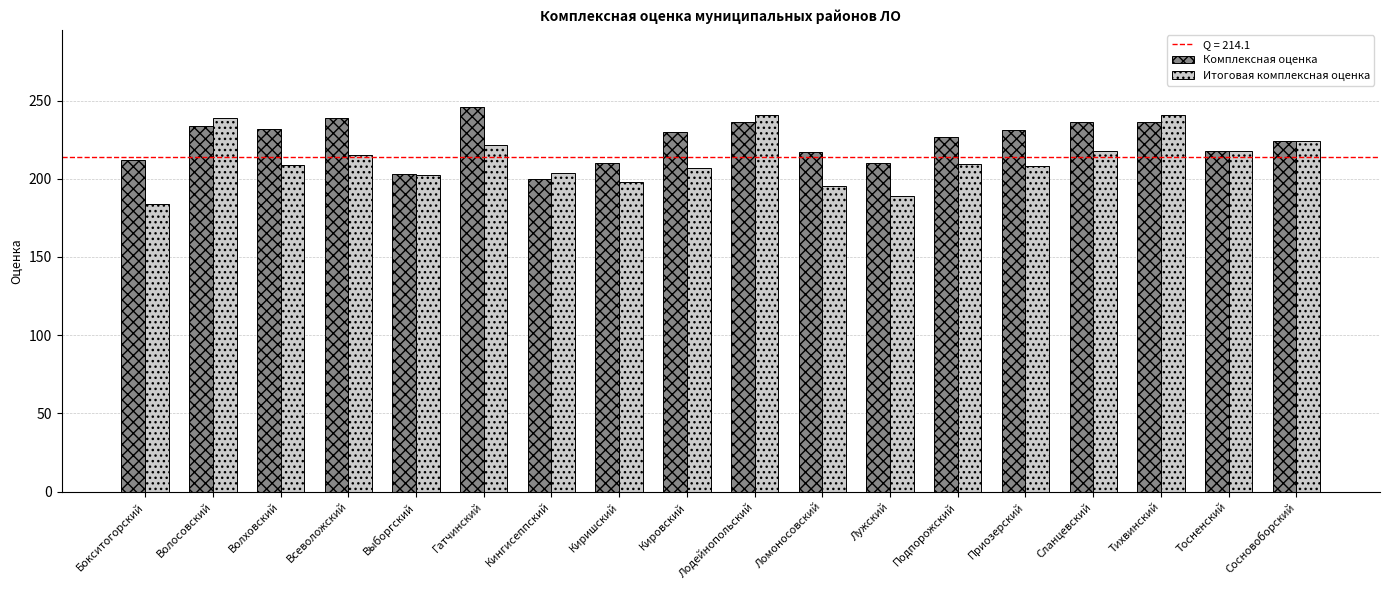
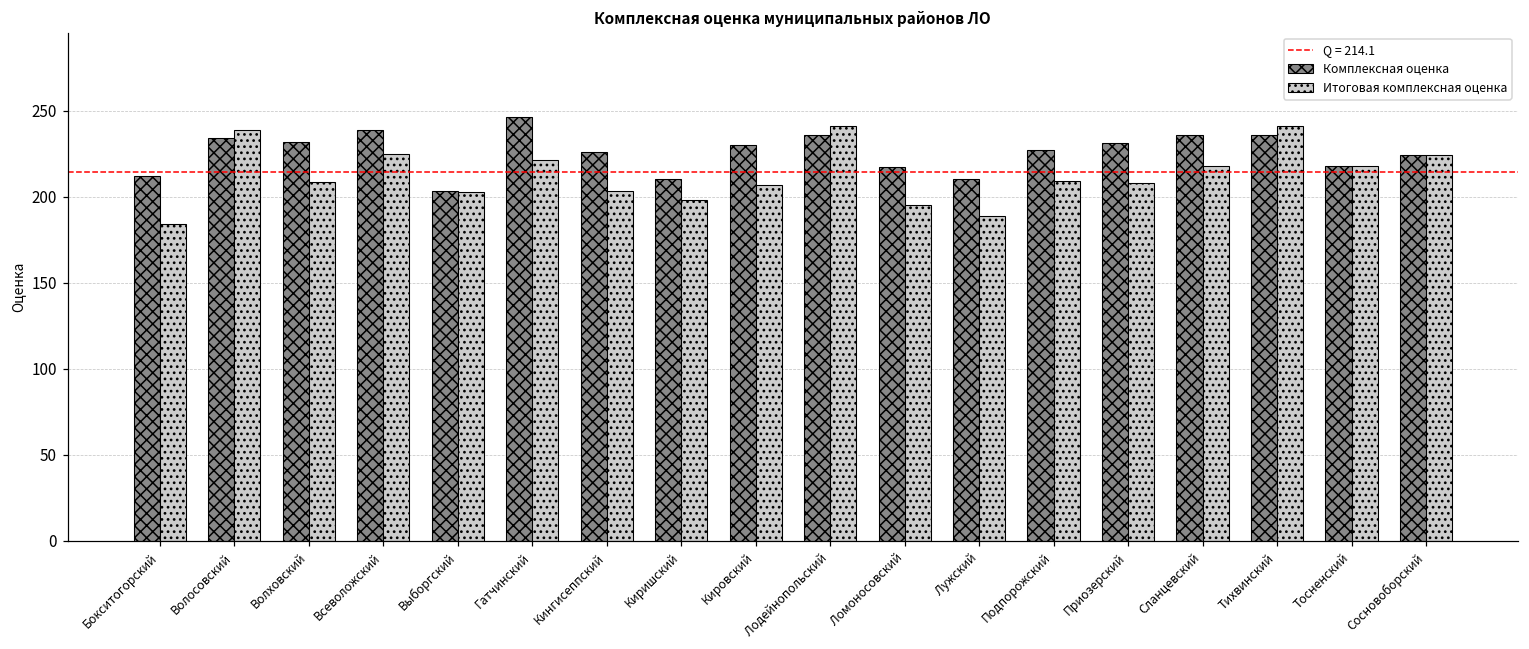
Итоговая комплексная оценка, Всеволожский: 215 -> 225
Комплексная оценка, Кингисеппский: 200 -> 226
